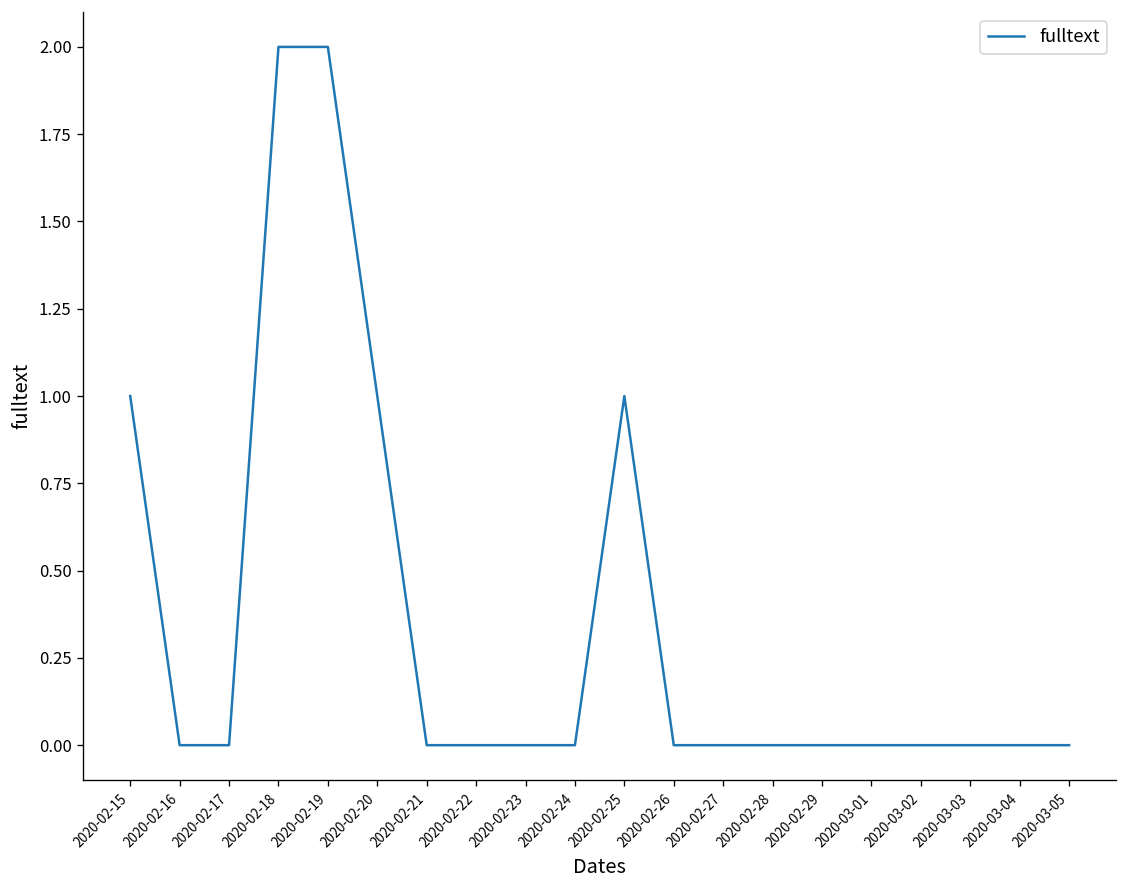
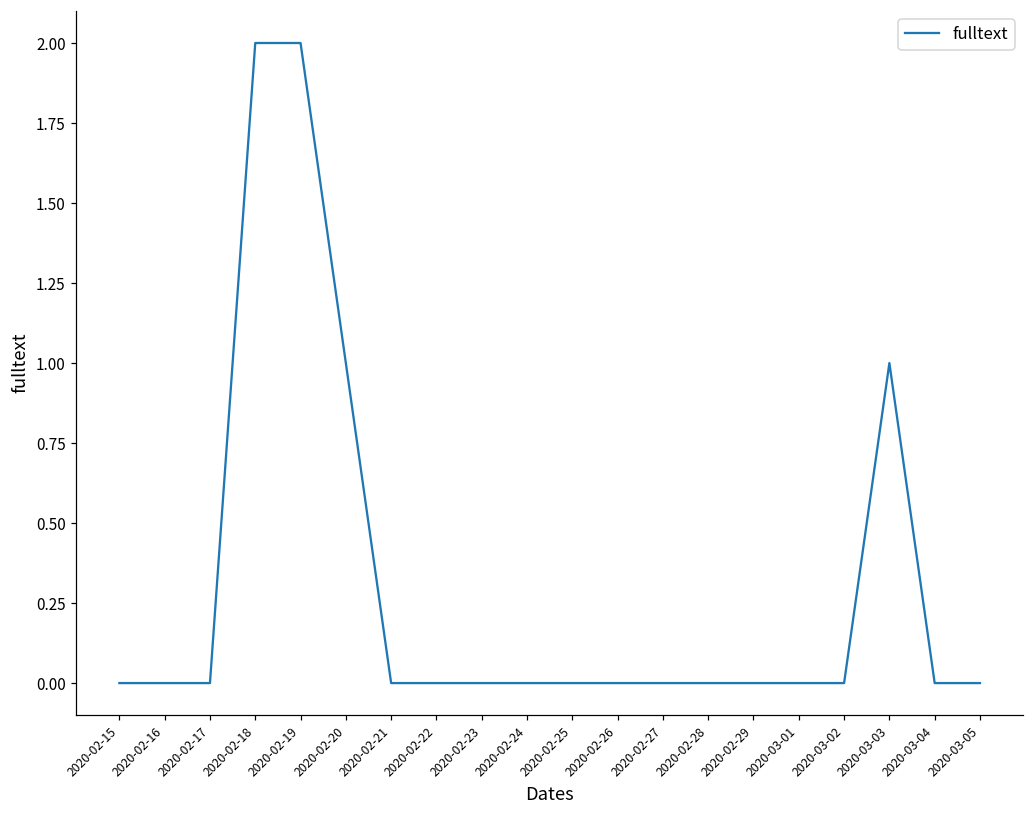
2020-02-15: 1 -> 0
2020-02-25: 1 -> 0
2020-03-03: 0 -> 1
